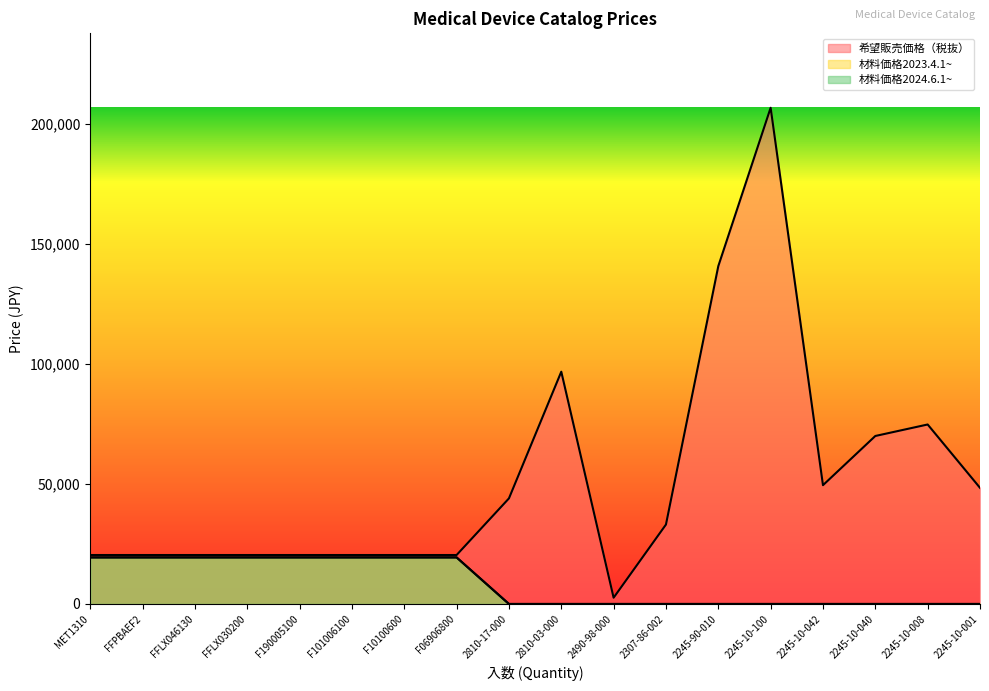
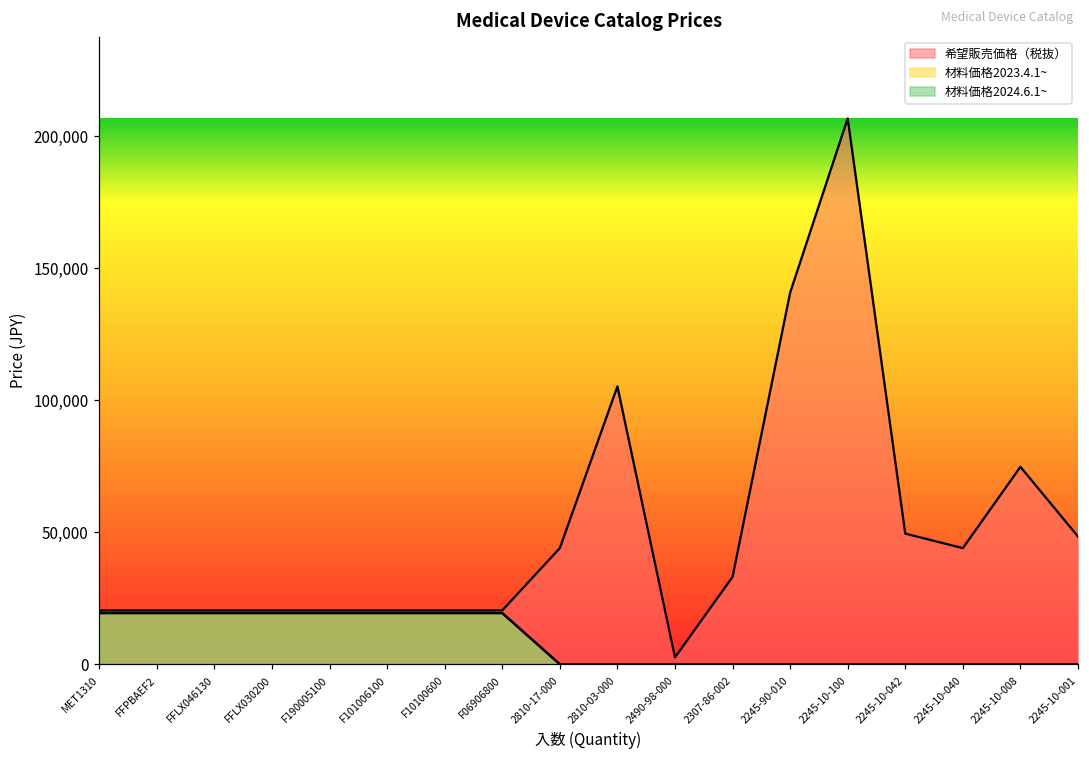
希望販売価格（税抜）, 2810-03-000: 97,000 -> 105,000
希望販売価格（税抜）, 2245-10-040: 70,000 -> 44,000
